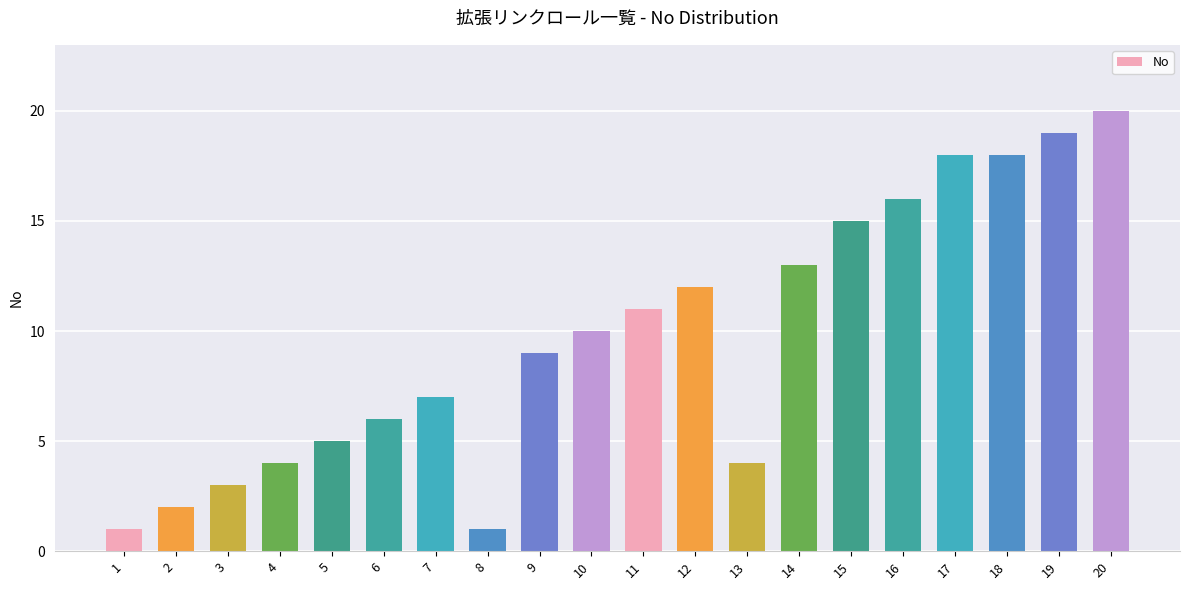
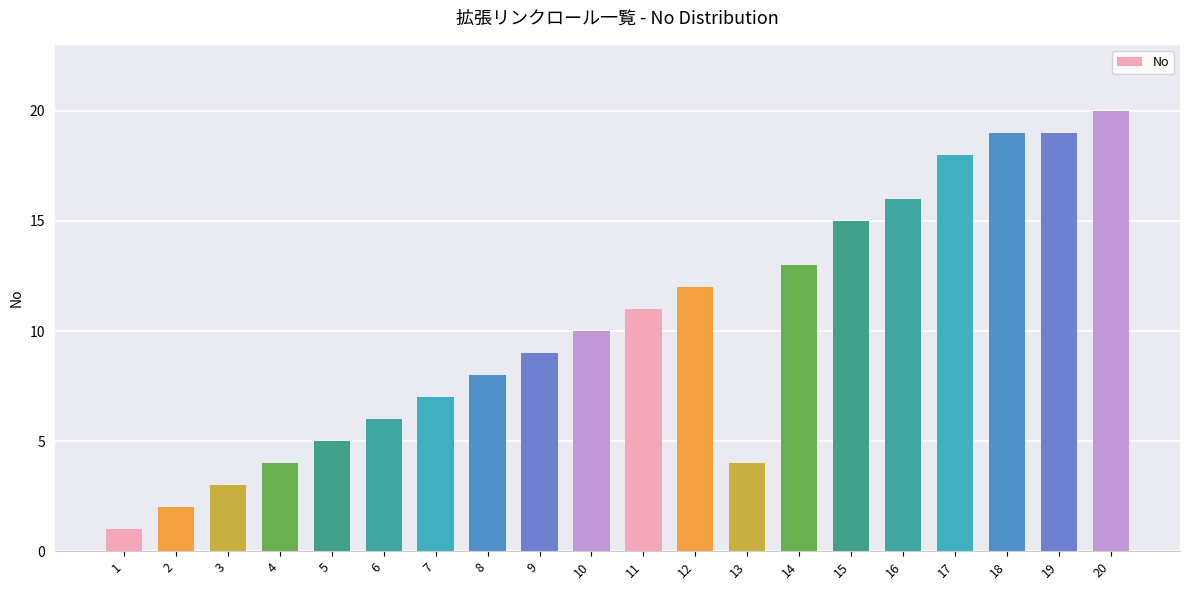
8: 1 -> 8
18: 18 -> 19
